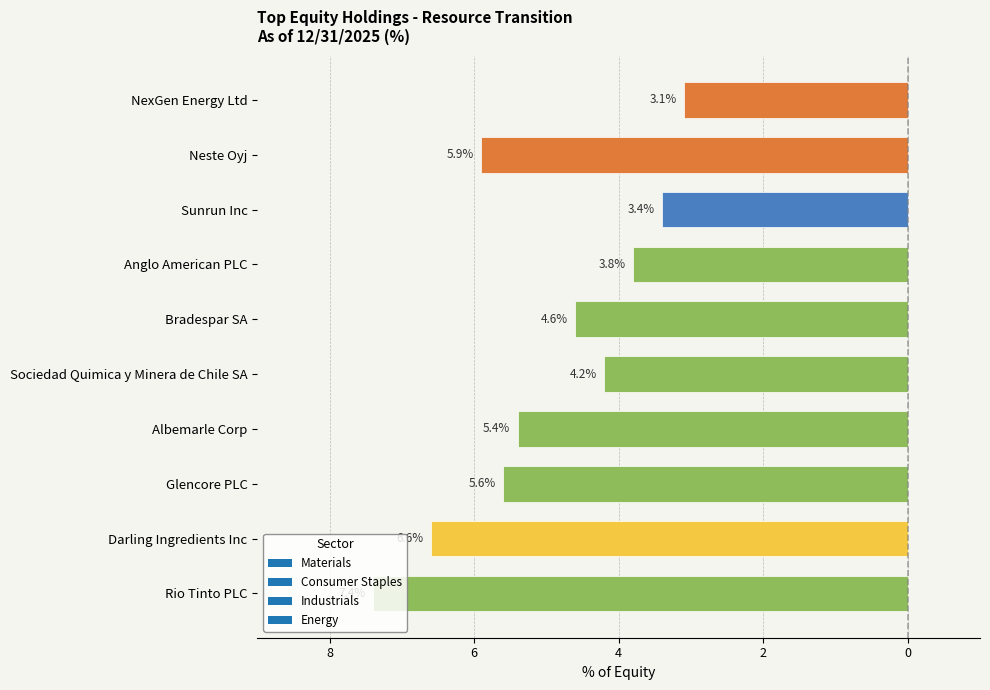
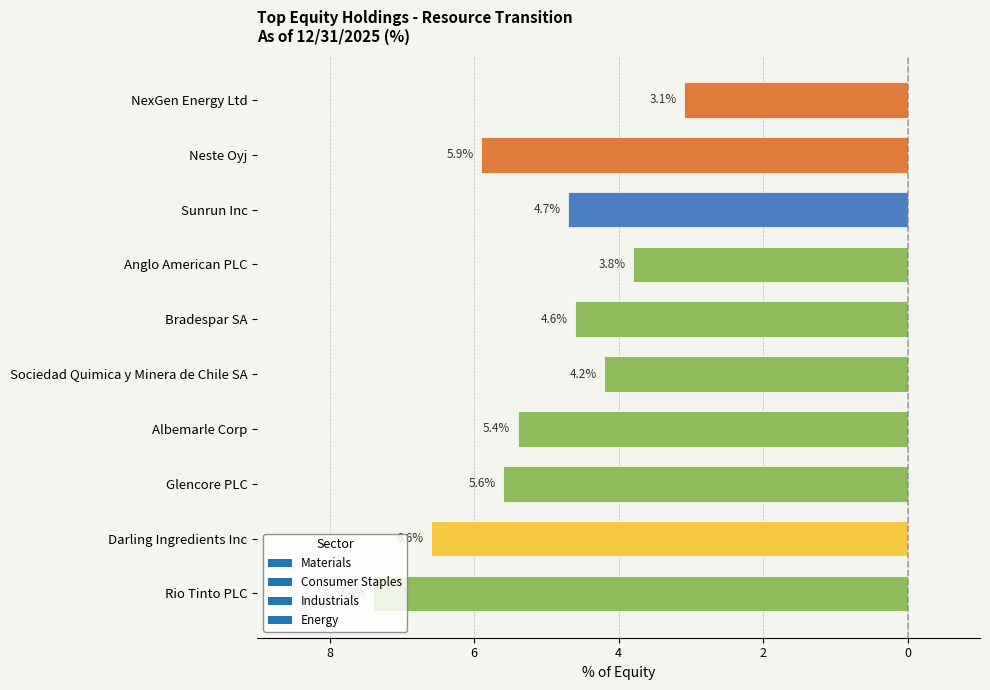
Sunrun Inc: 3.4% -> 4.7%
